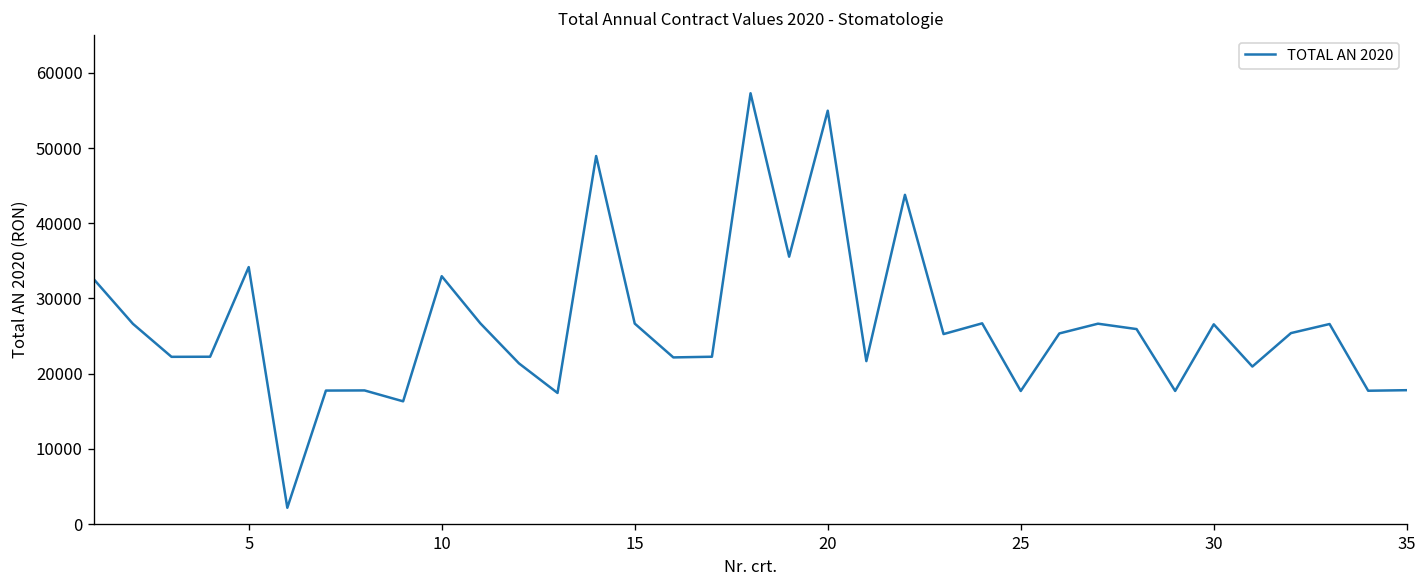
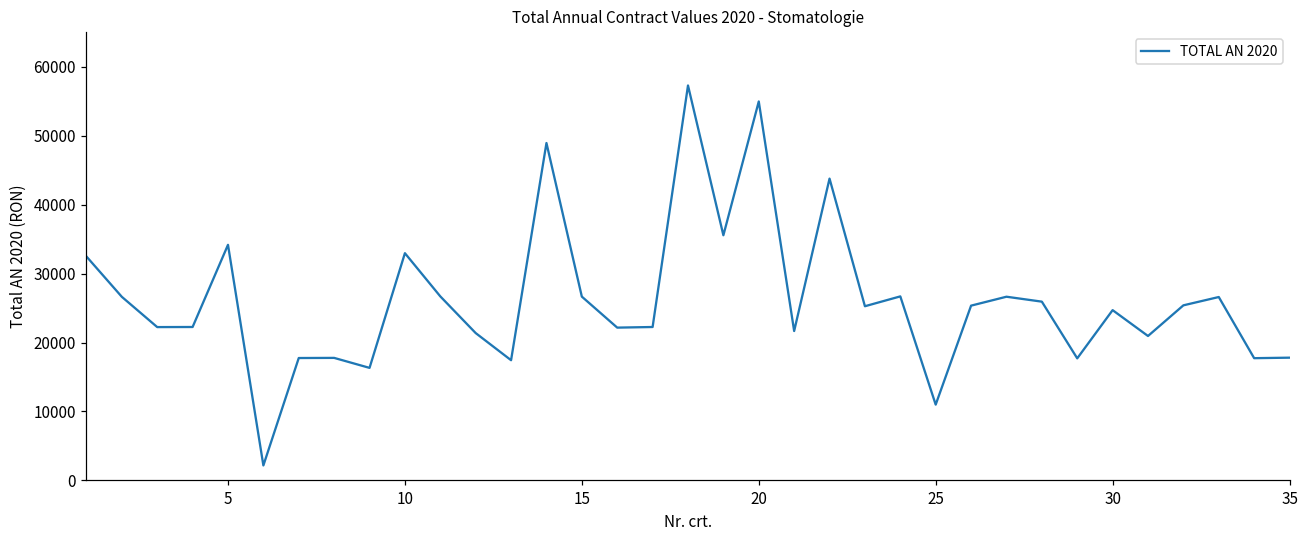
25: 18000 -> 11000
30: 27000 -> 25000
